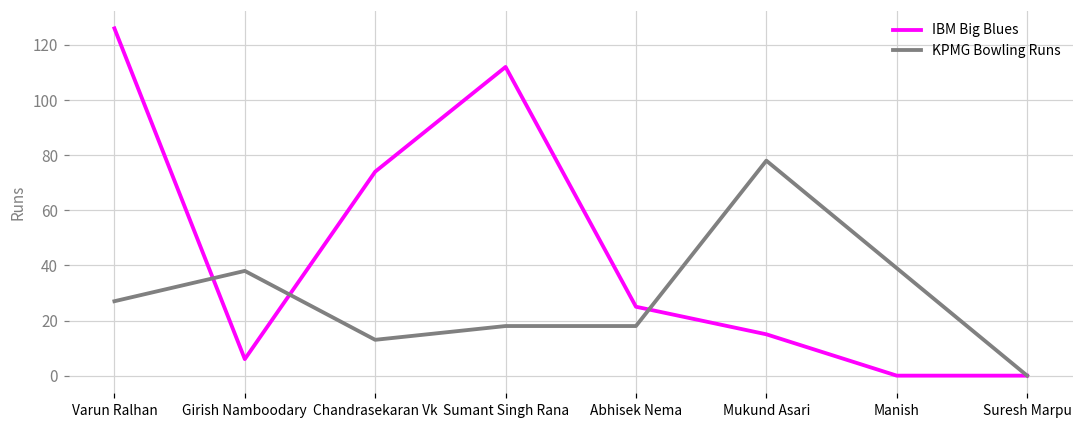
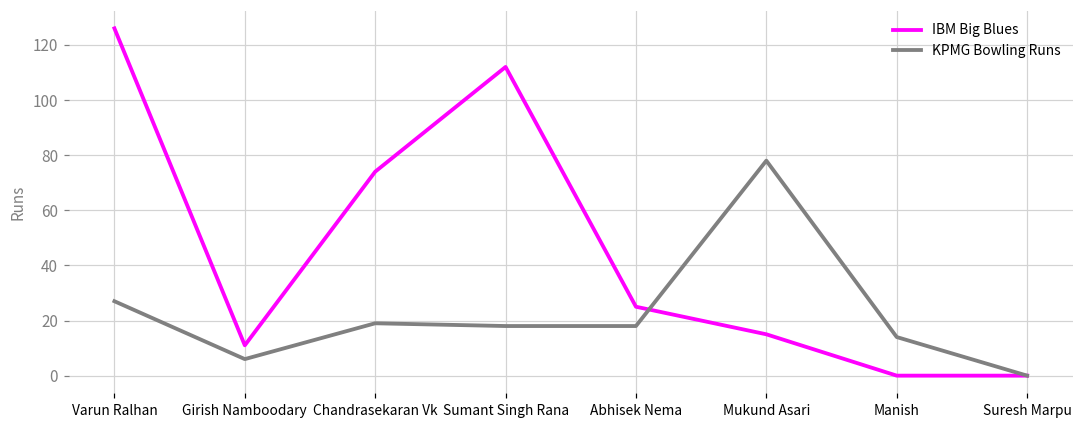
IBM Big Blues, Girish Namboodary: 6 -> 11
KPMG Bowling Runs, Girish Namboodary: 38 -> 6
KPMG Bowling Runs, Chandrasekaran Vk: 13 -> 19
KPMG Bowling Runs, Manish: 39 -> 14
